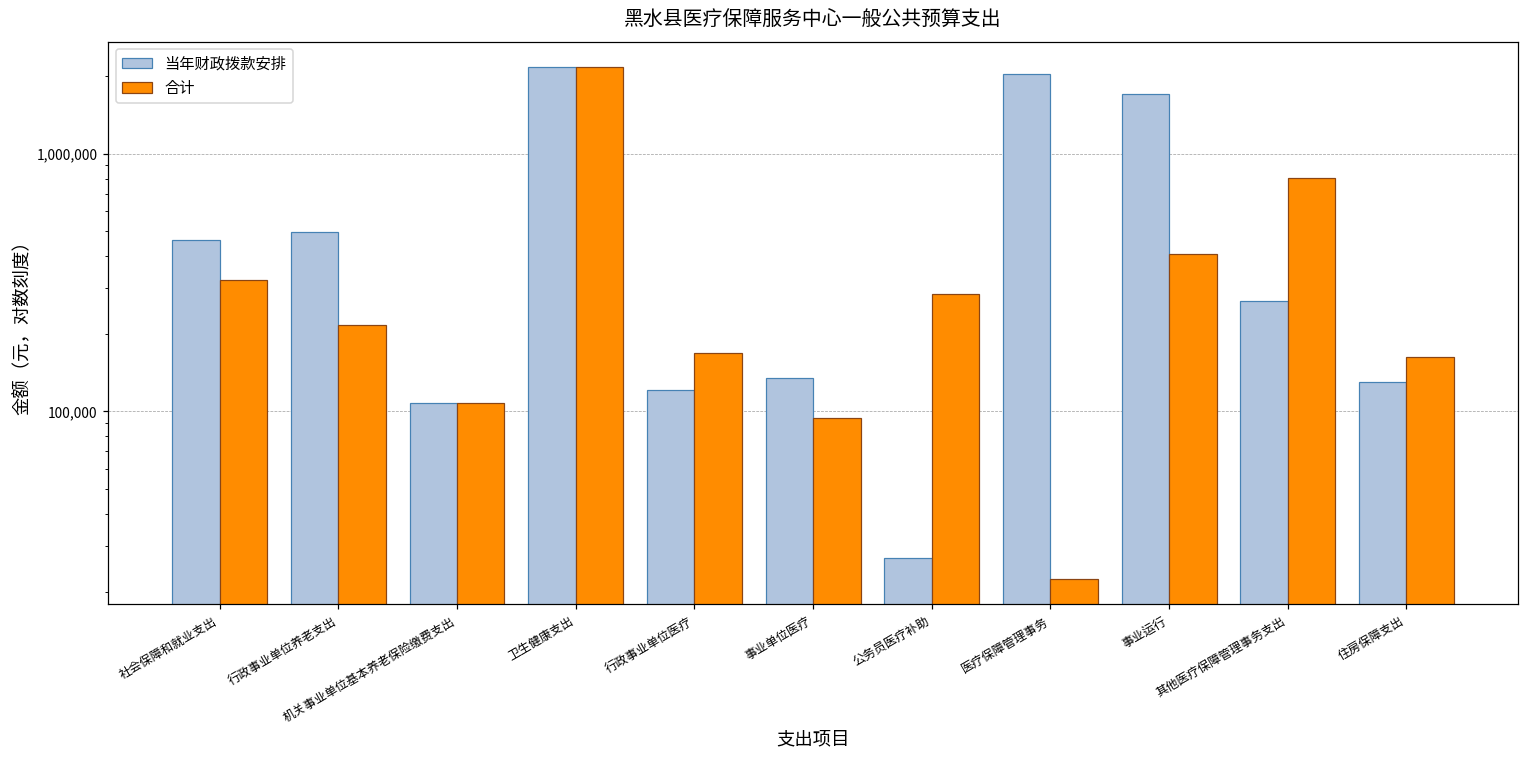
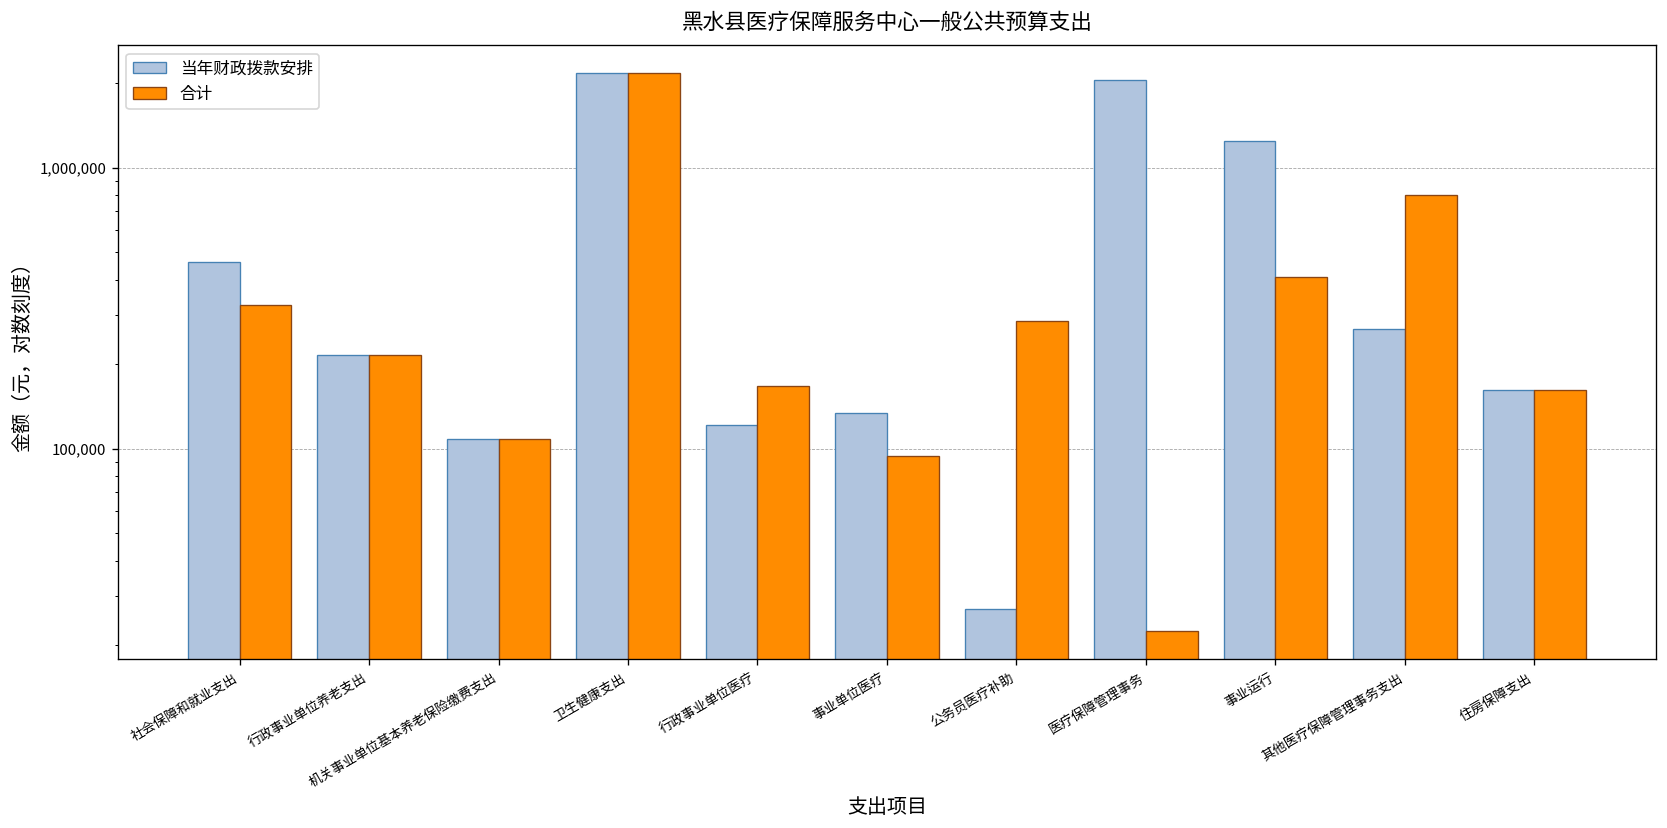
当年财政拨款安排, 行政事业单位养老支出: 500,000 -> 220,000
当年财政拨款安排, 事业运行: 1,700,000 -> 1,200,000
当年财政拨款安排, 住房保障支出: 130,000 -> 160,000
